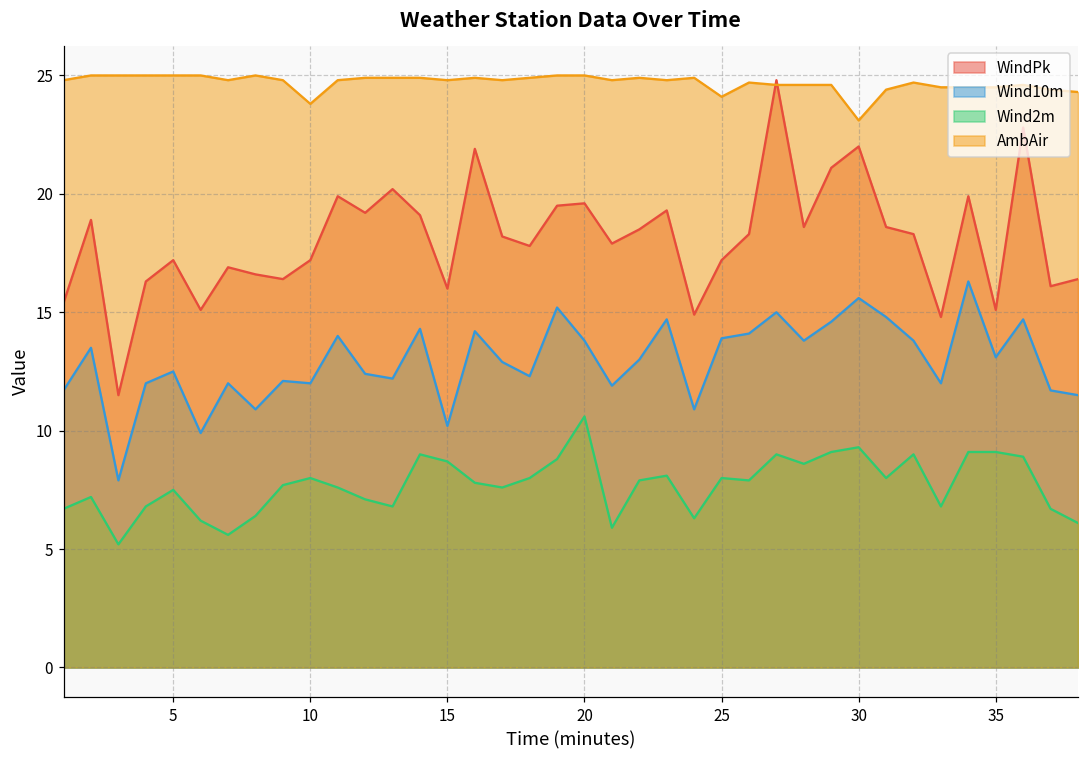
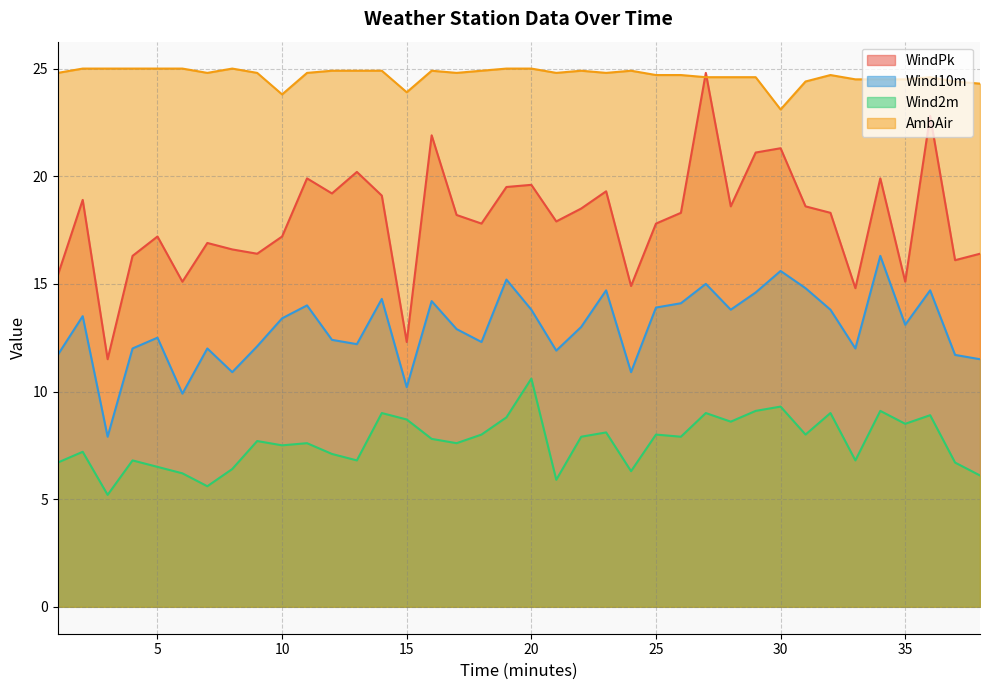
Wind2m, 5: 7.5 -> 6.5
Wind10m, 10: 12.0 -> 13.4
Wind2m, 10: 8.0 -> 7.5
WindPk, 15: 16.0 -> 12.3
AmbAir, 15: 24.8 -> 23.9
WindPk, 25: 17.2 -> 17.8
AmbAir, 25: 24.1 -> 24.7
WindPk, 30: 22.0 -> 21.3
Wind2m, 35: 9.1 -> 8.5
